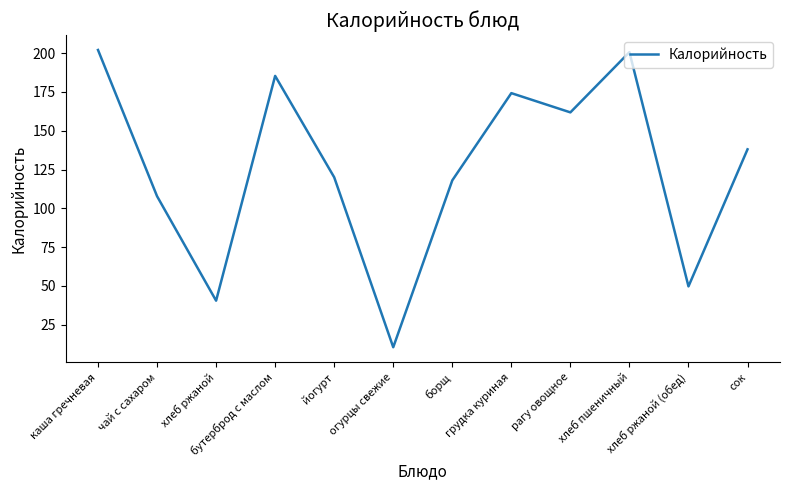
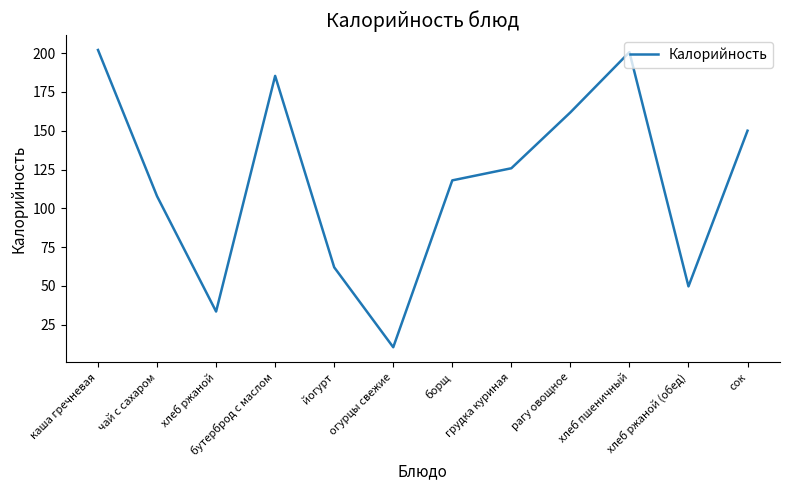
хлеб ржаной: 41 -> 34
йогурт: 120 -> 62
грудка куриная: 174 -> 126
сок: 138 -> 150
